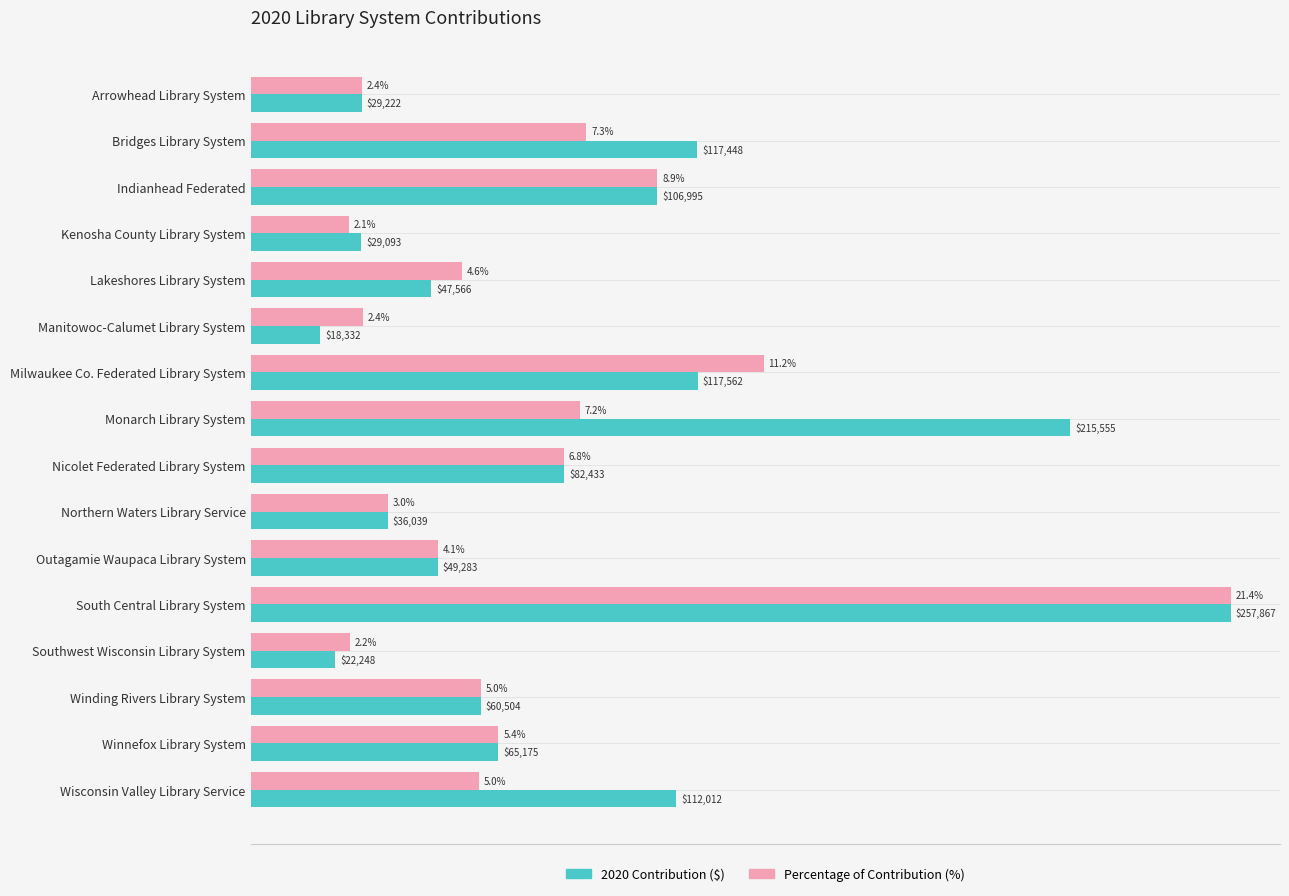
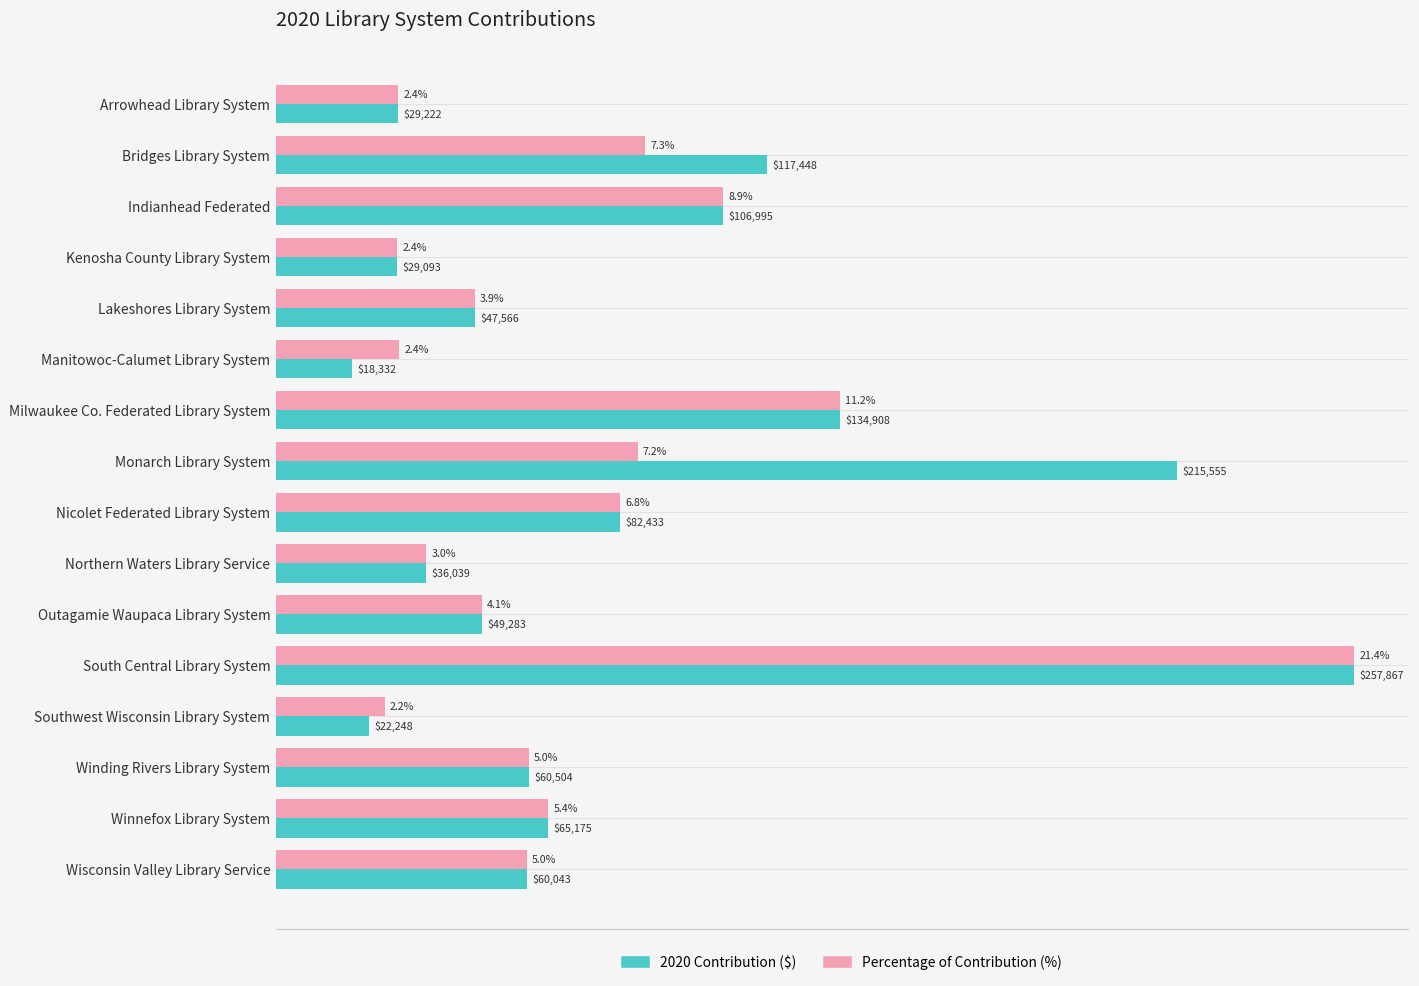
Percentage of Contribution (%), Kenosha County Library System: 2.1% -> 2.4%
Percentage of Contribution (%), Lakeshores Library System: 4.6% -> 3.9%
2020 Contribution ($), Milwaukee Co. Federated Library System: $117,562 -> $134,908
2020 Contribution ($), Wisconsin Valley Library Service: $112,012 -> $60,043
